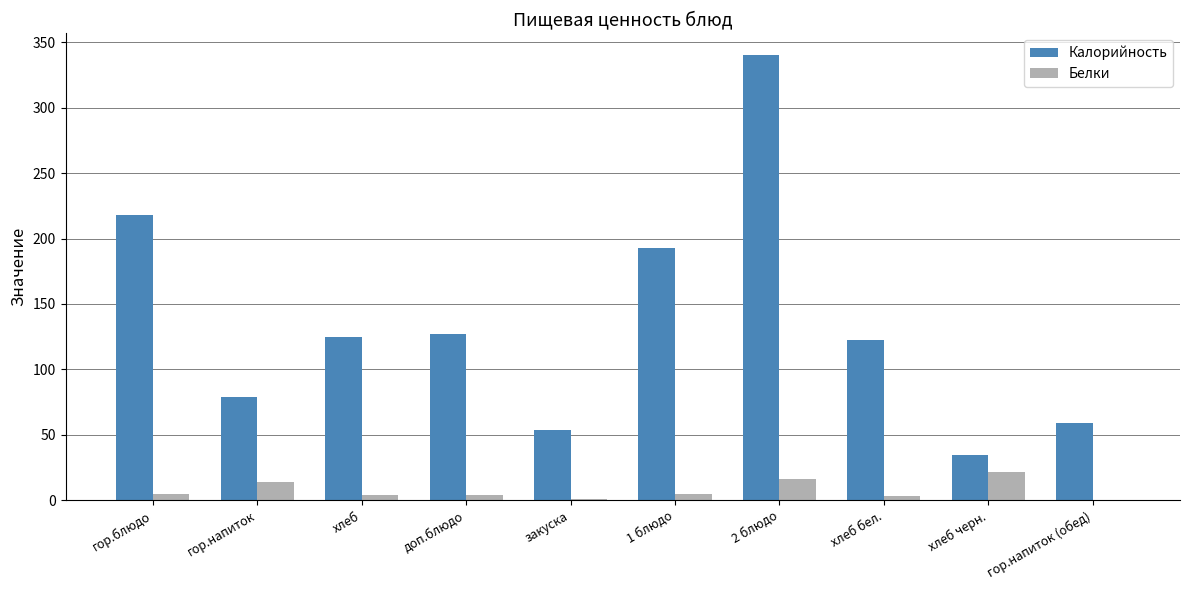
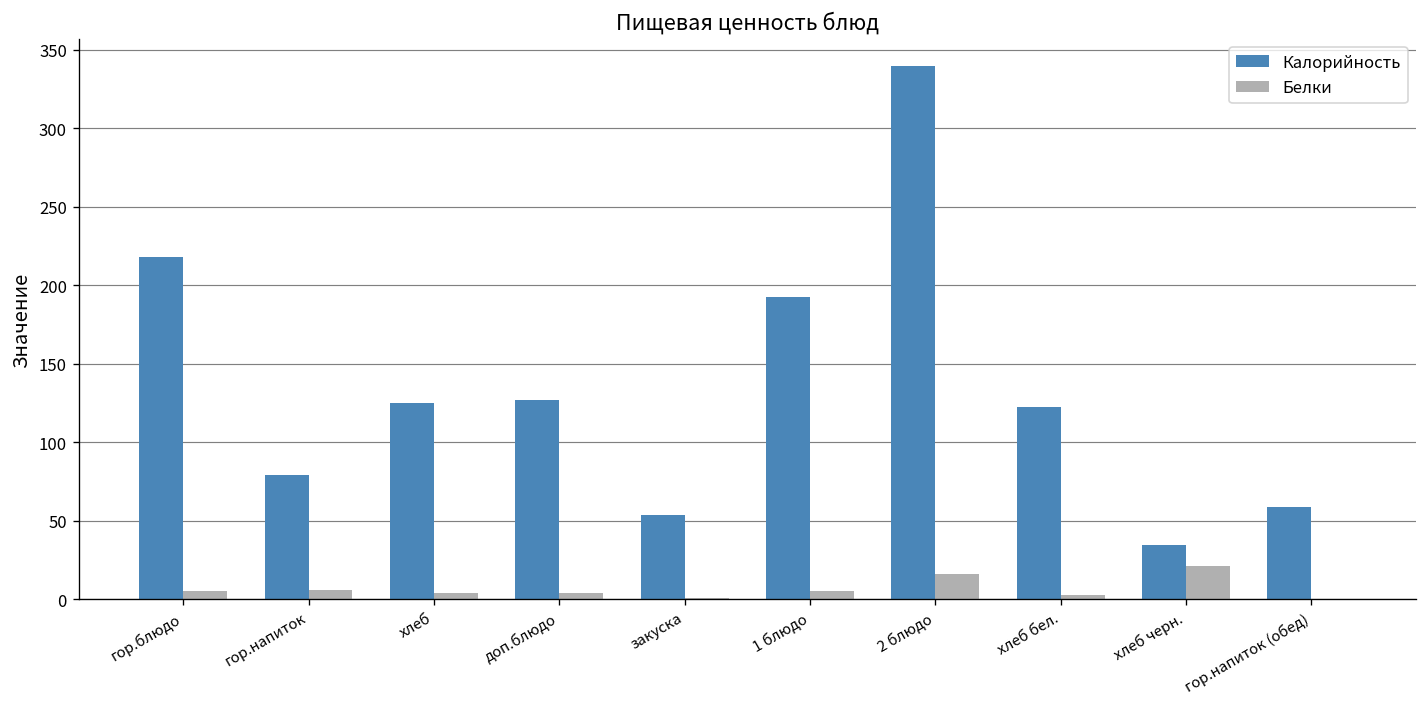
Белки, гор.напиток: 14 -> 6
